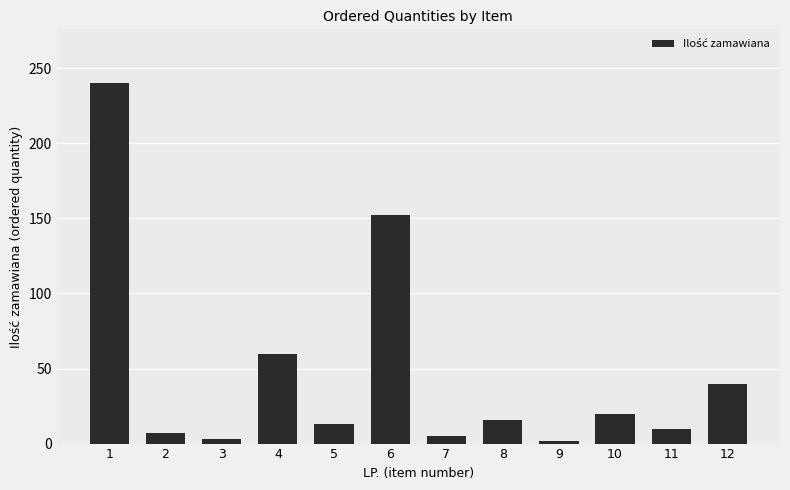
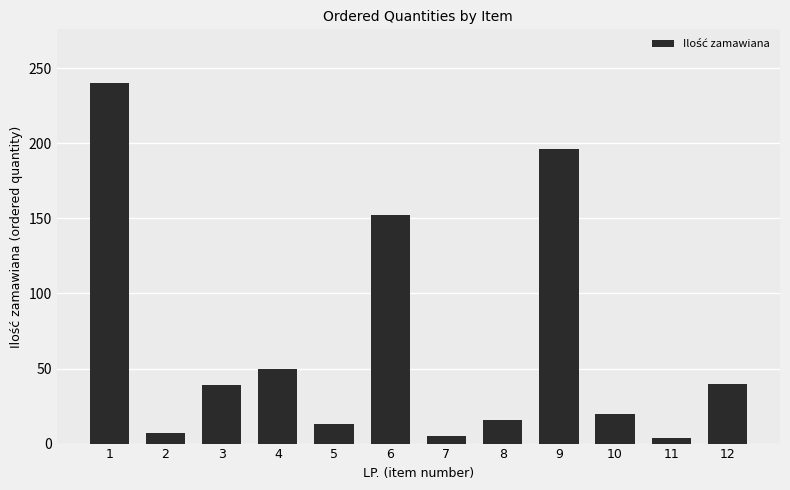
3: 3 -> 39
4: 60 -> 50
9: 2 -> 196
11: 10 -> 4
